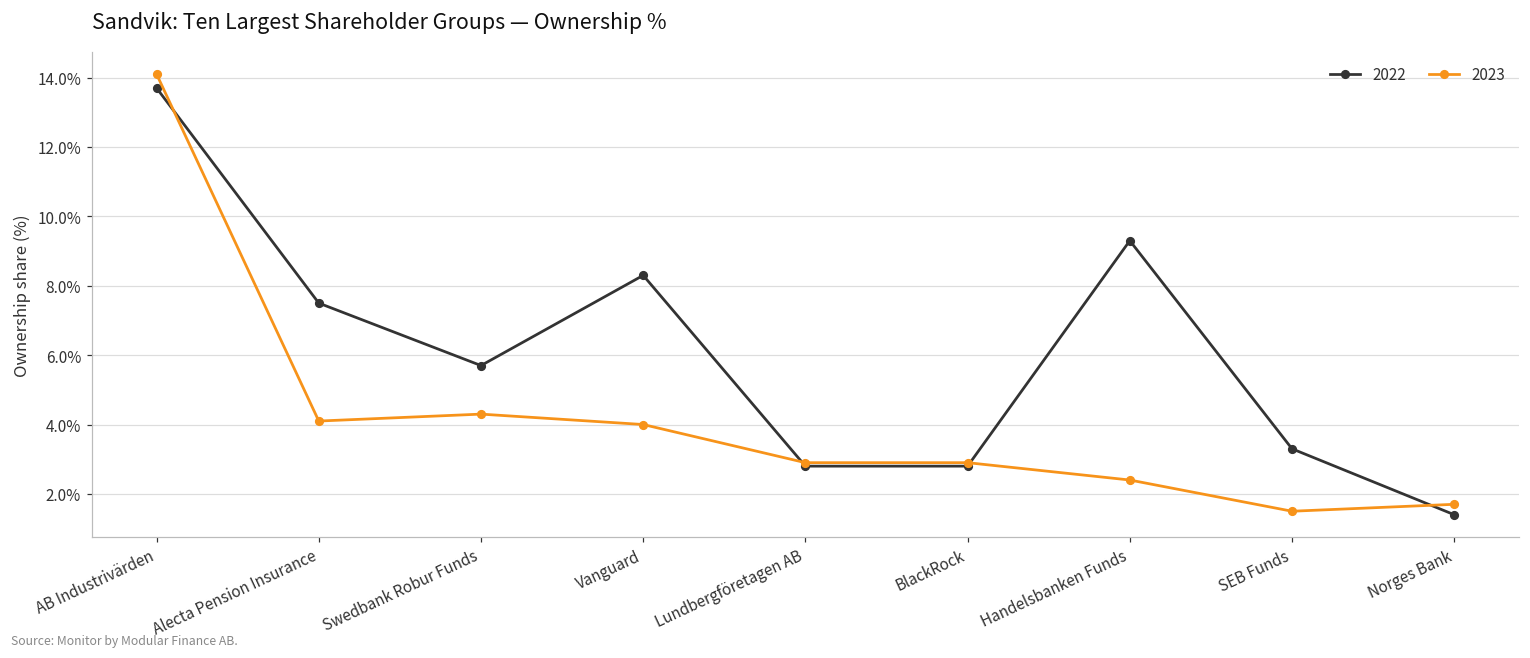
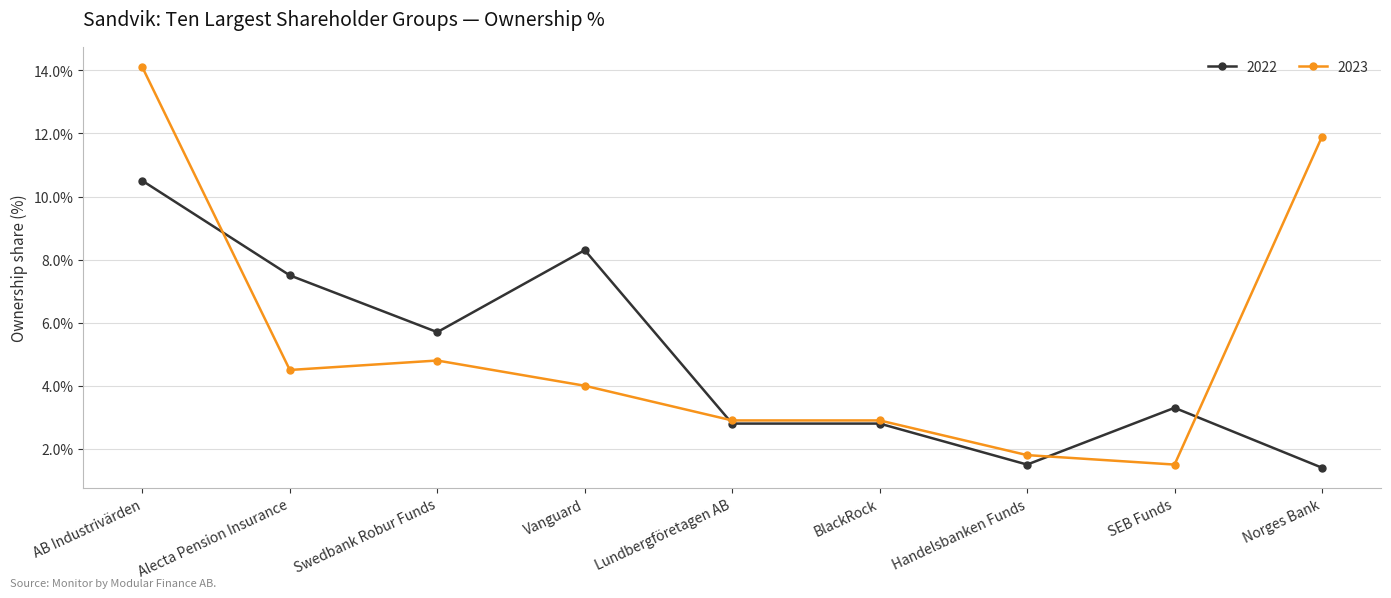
2022, AB Industrivärden: 13.7% -> 10.5%
2023, Alecta Pension Insurance: 4.1% -> 4.5%
2023, Swedbank Robur Funds: 4.3% -> 4.8%
2022, Handelsbanken Funds: 9.3% -> 1.5%
2023, Handelsbanken Funds: 2.4% -> 1.8%
2023, Norges Bank: 1.7% -> 11.9%
